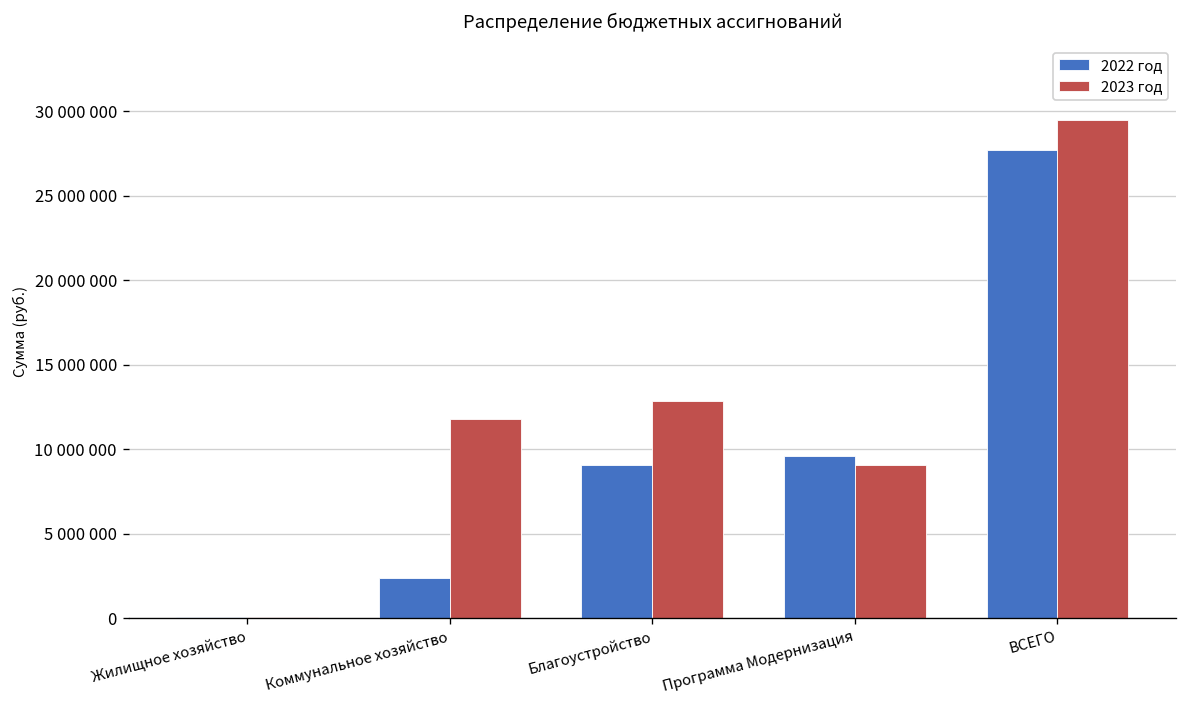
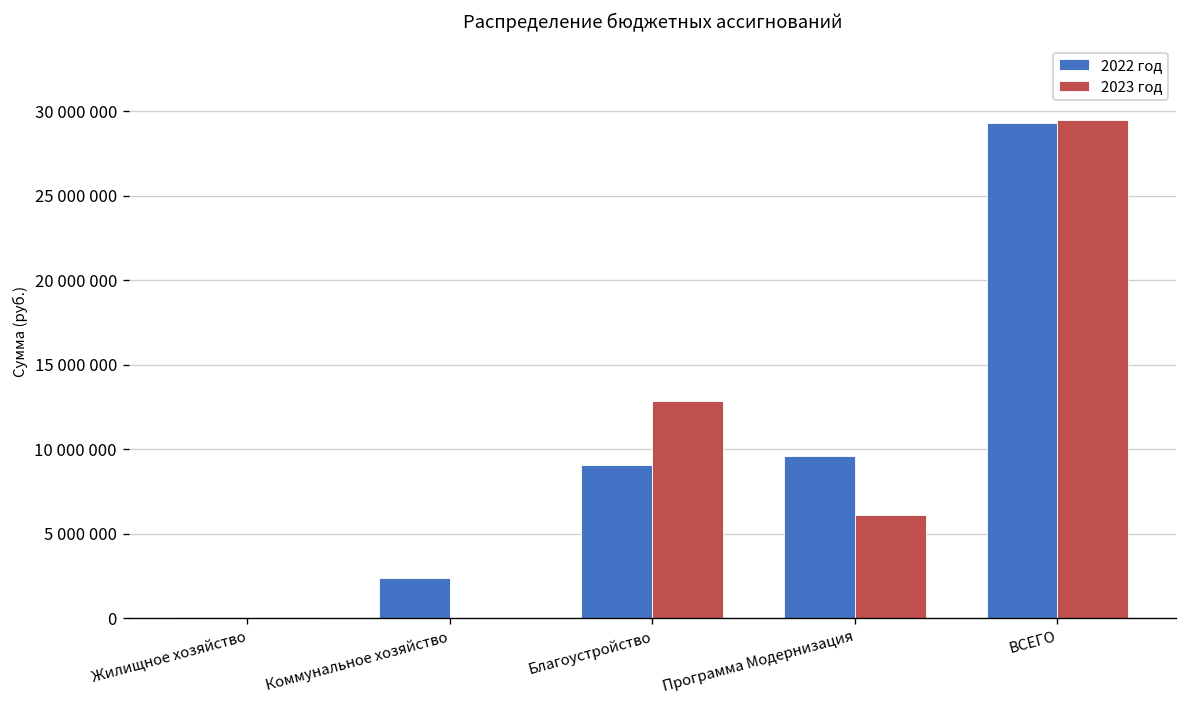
2023 год, Коммунальное хозяйство: 11800000 -> 0
2023 год, Программа Модернизация: 9000000 -> 6100000
2022 год, ВСЕГО: 27700000 -> 29300000
